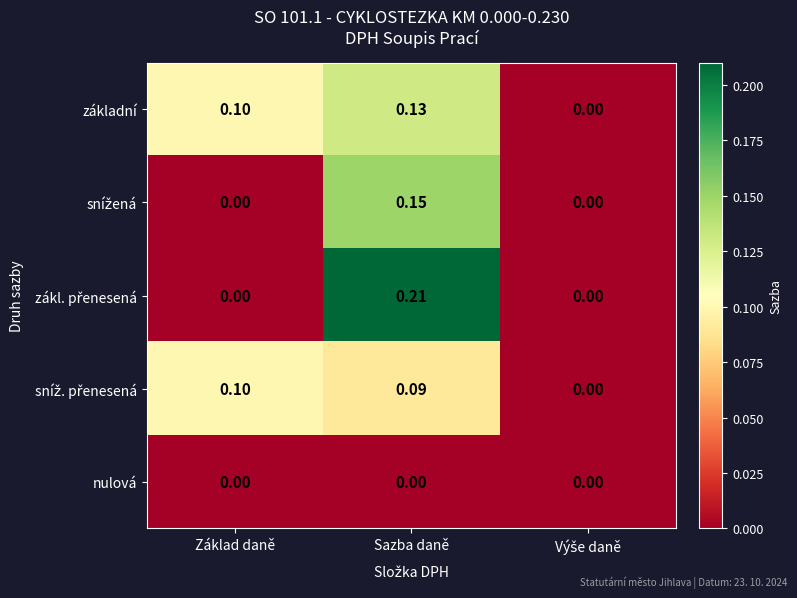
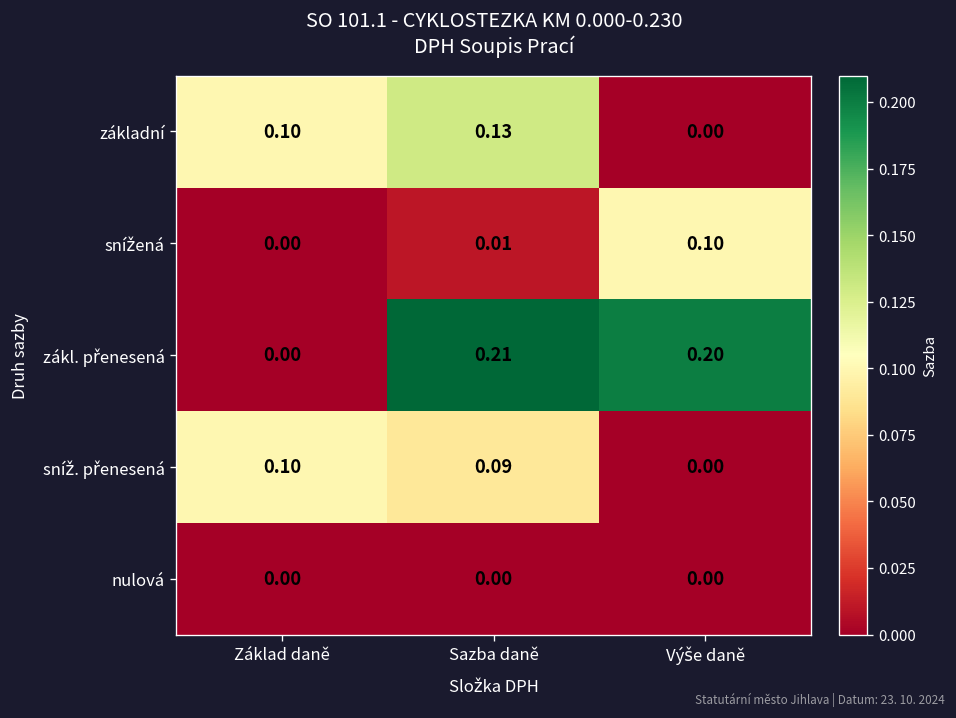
snížená, Sazba daně: 0.15 -> 0.01
snížená, Výše daně: 0.00 -> 0.10
zákl. přenesená, Výše daně: 0.00 -> 0.20
